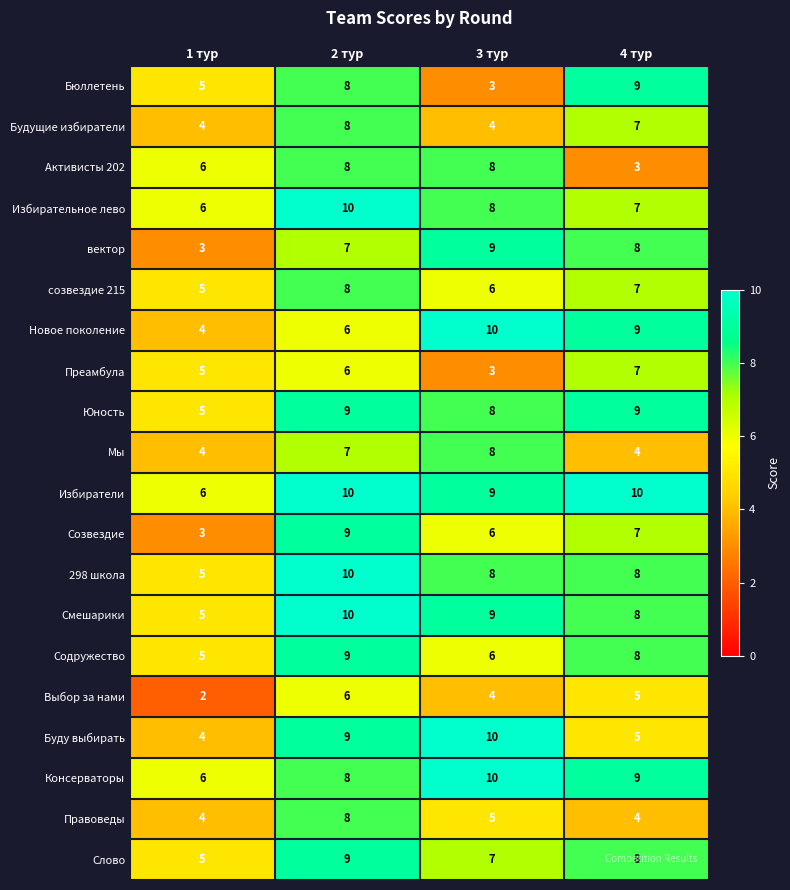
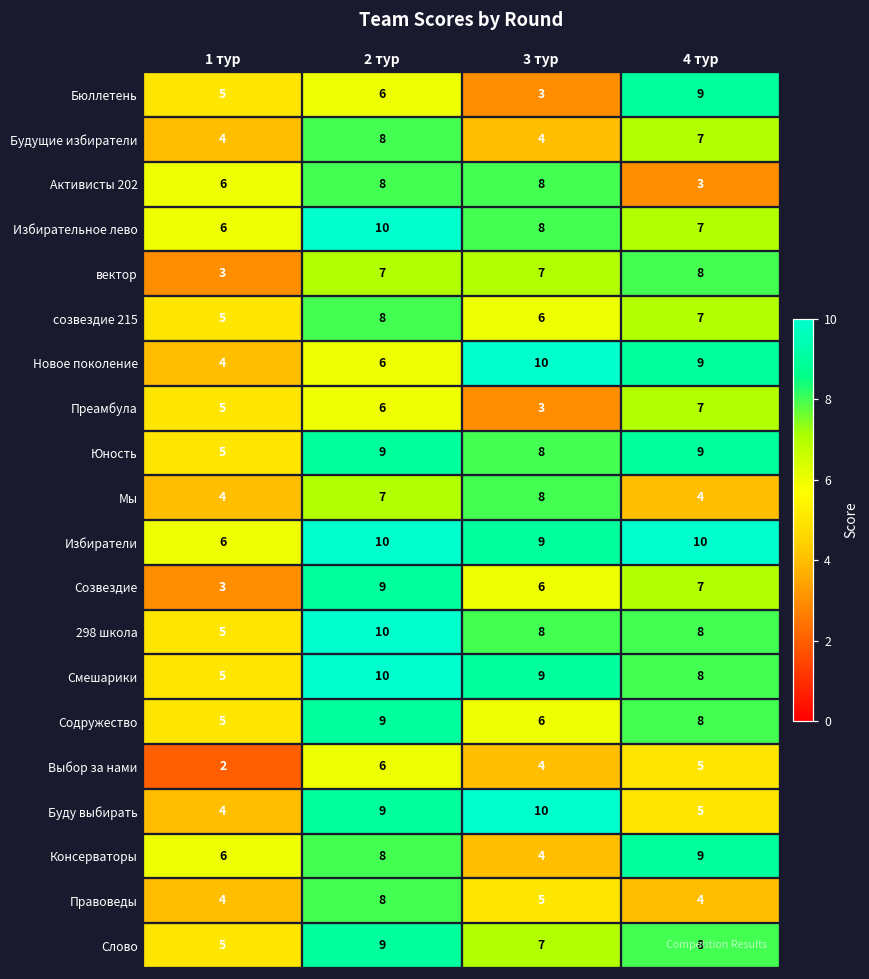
Бюллетень, 2 тур: 8 -> 6
вектор, 3 тур: 9 -> 7
Консерваторы, 3 тур: 10 -> 4
